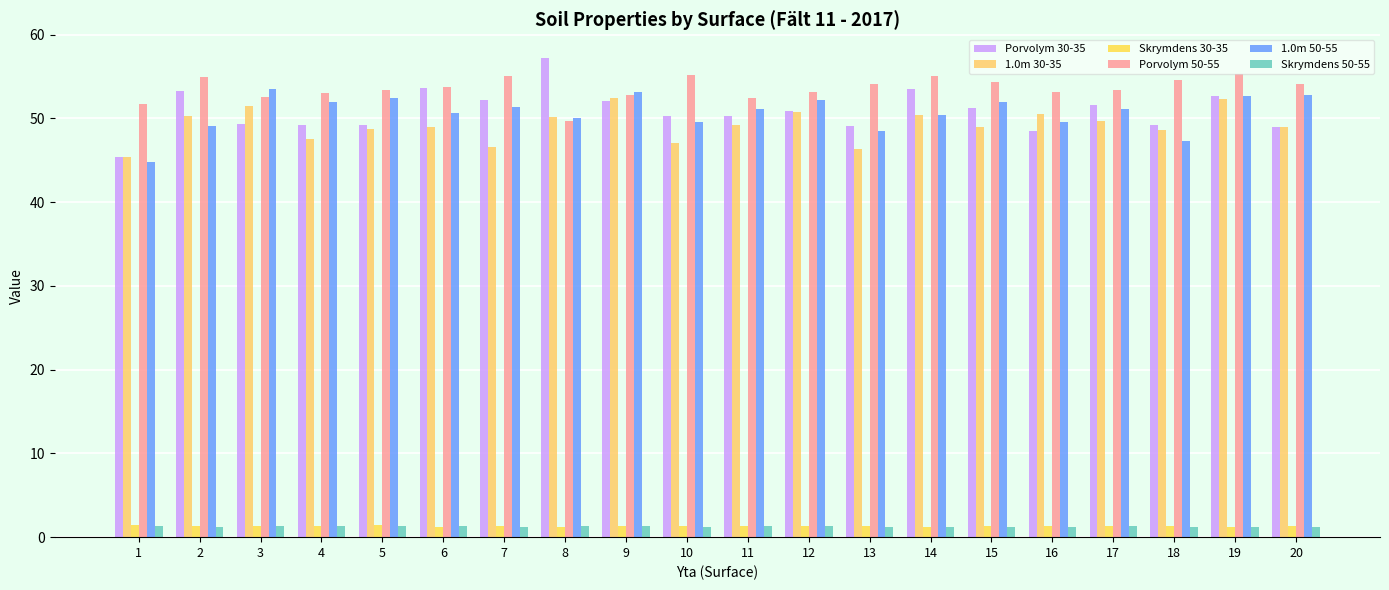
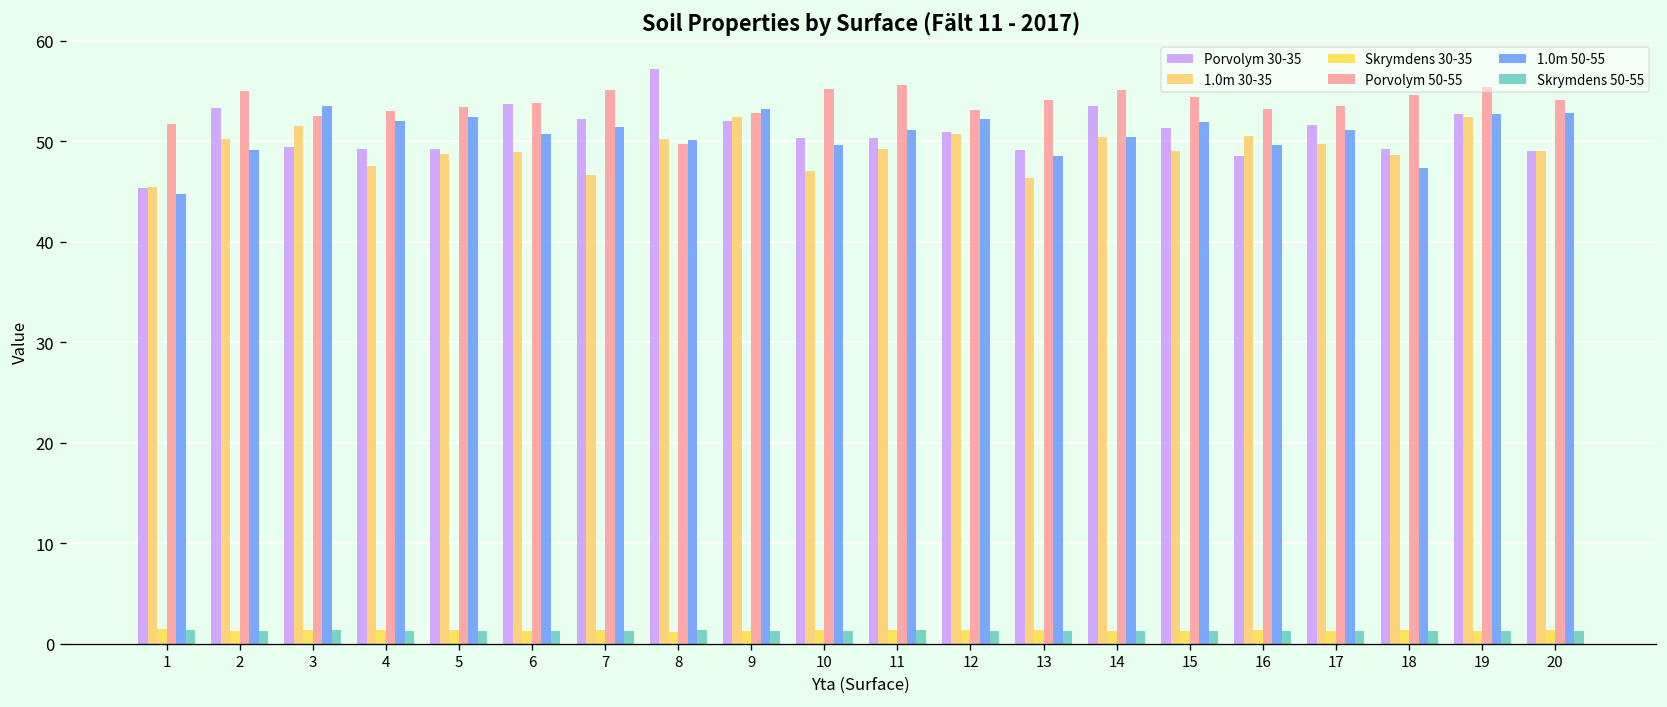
Porvolym 50-55, 11: 52 -> 56
